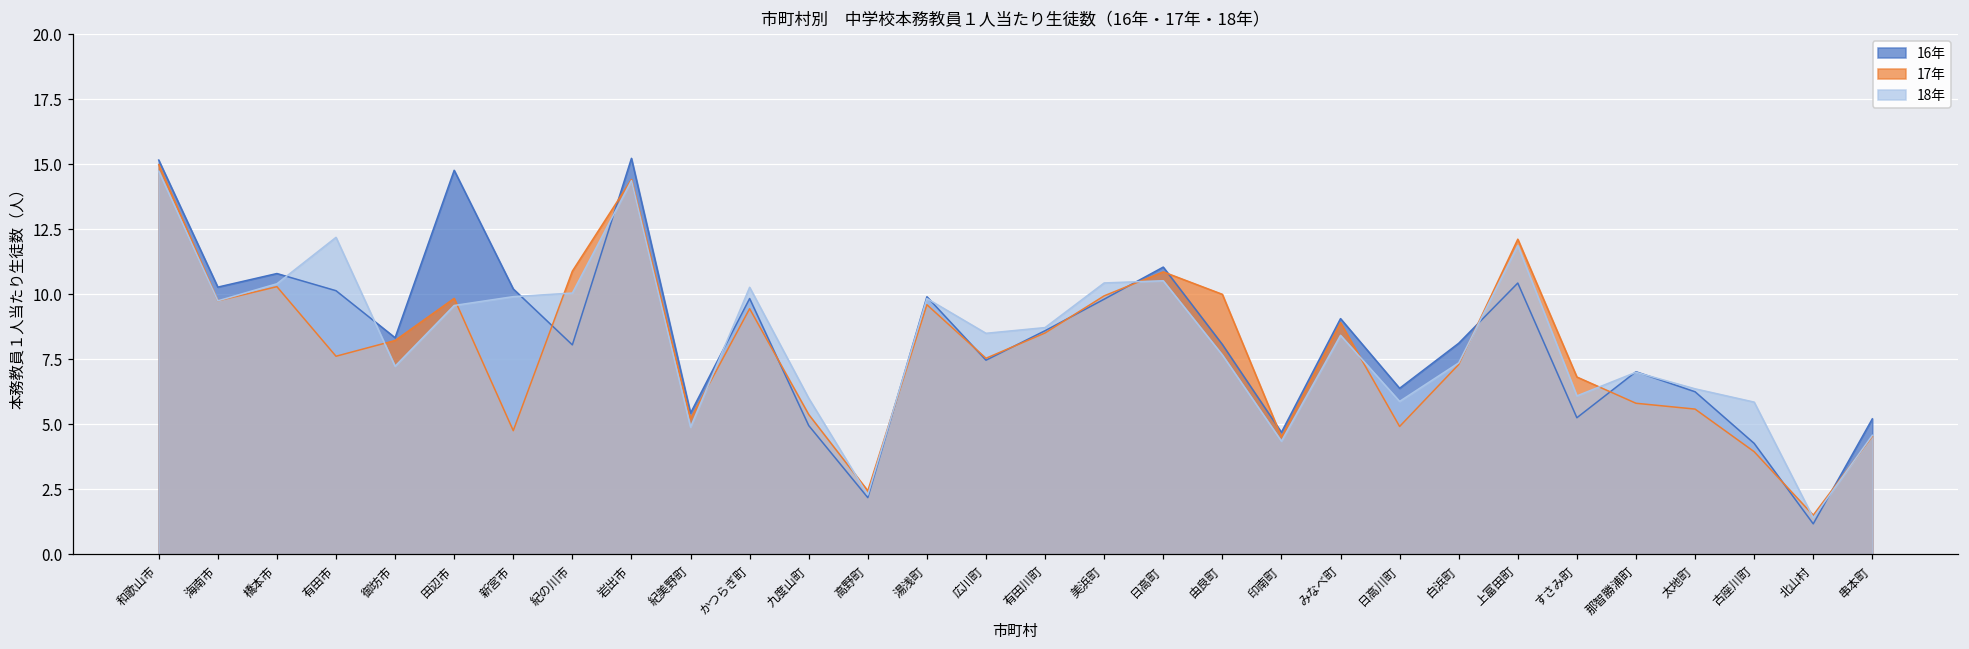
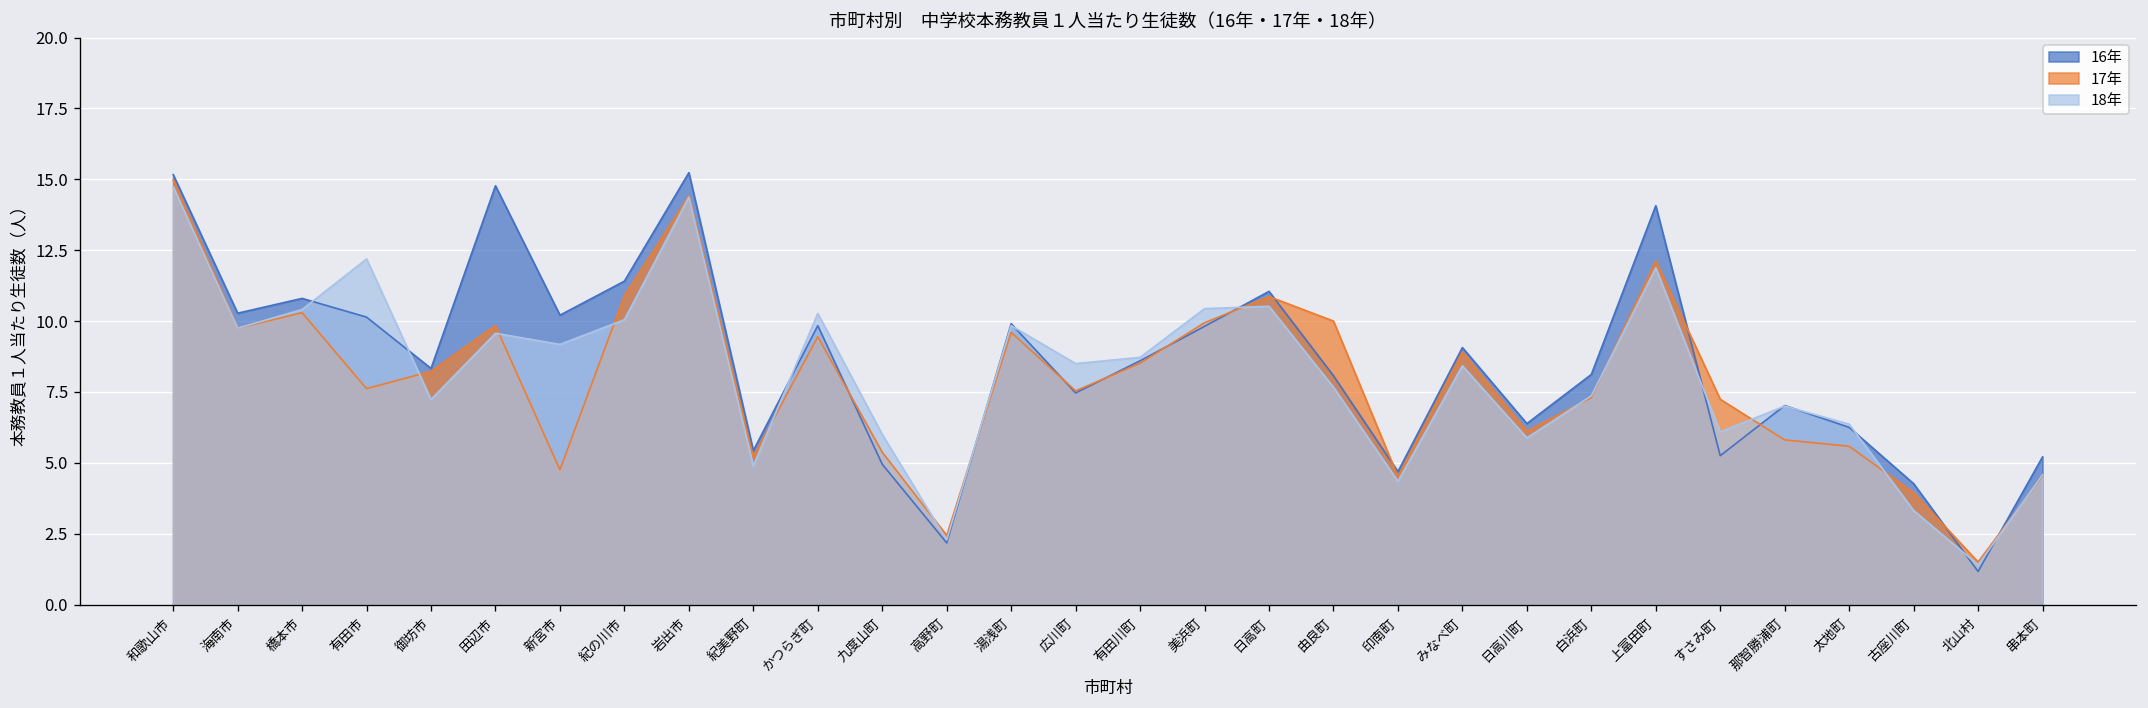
18年, 新宮市: 9.9 -> 9.2
16年, 紀の川市: 8.1 -> 11.4
17年, 日高川町: 4.9 -> 6.1
16年, 上富田町: 10.4 -> 14.1
17年, すさみ町: 6.8 -> 7.2
18年, 古座川町: 5.9 -> 3.3
